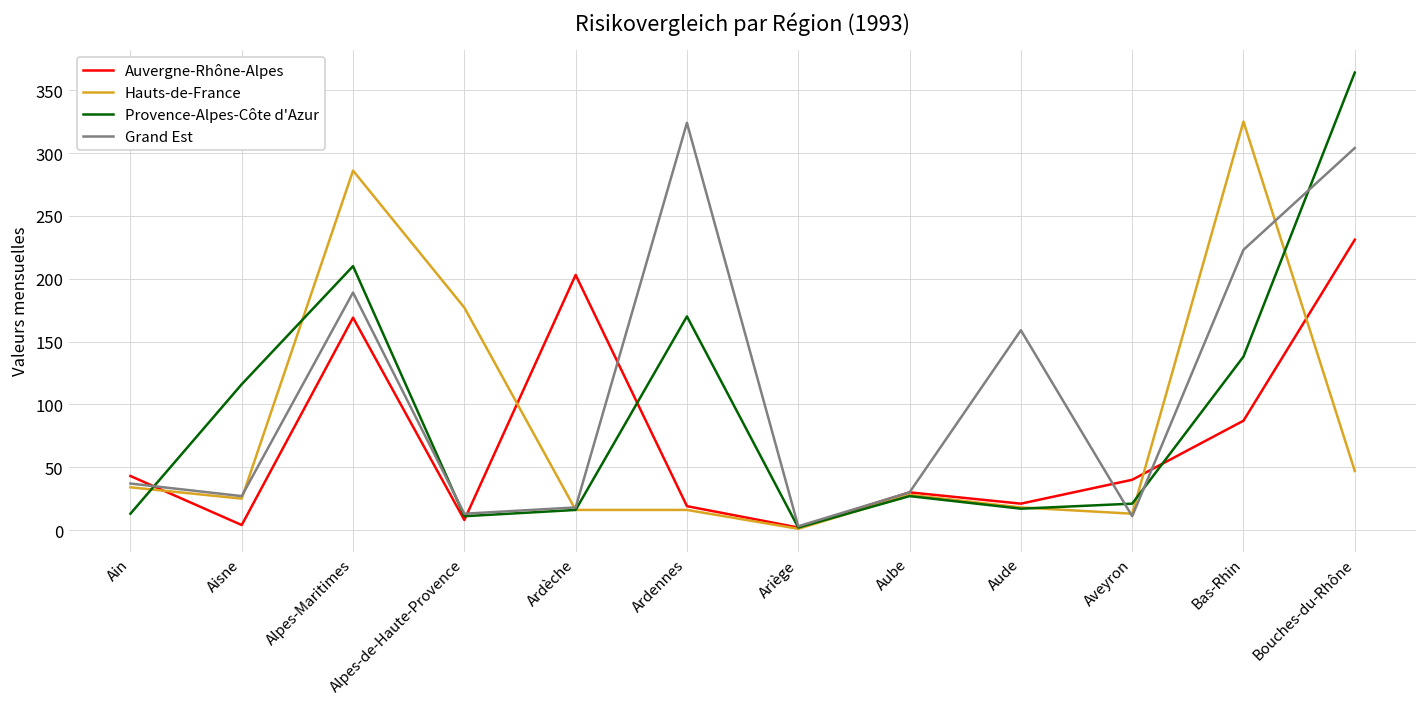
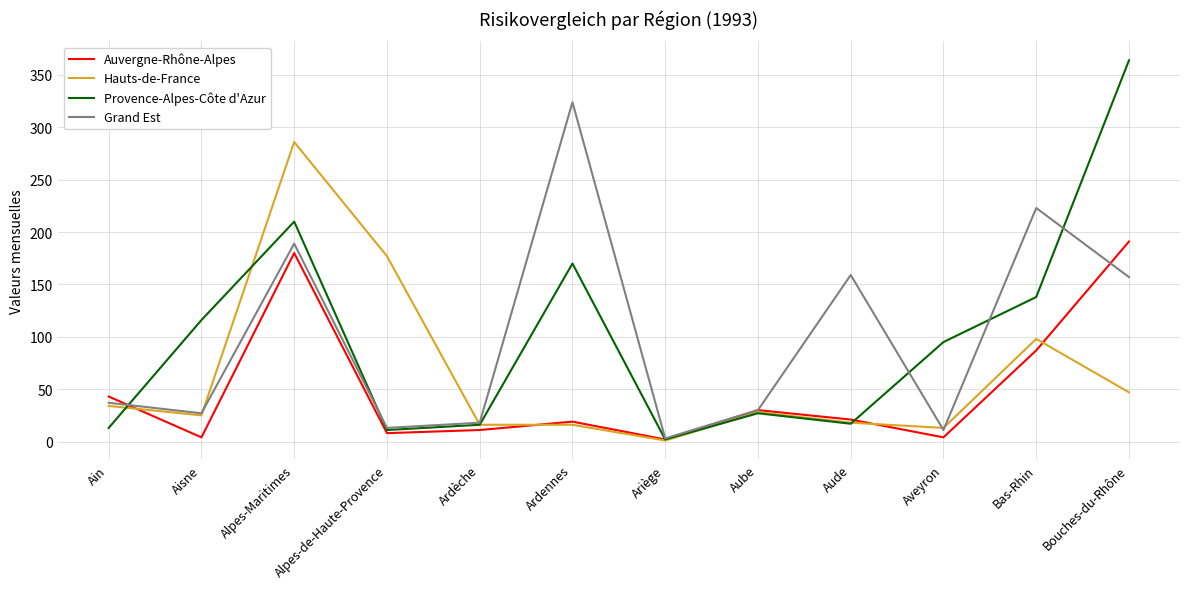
Auvergne-Rhône-Alpes, Alpes-Maritimes: 169 -> 180
Auvergne-Rhône-Alpes, Ardèche: 203 -> 11
Auvergne-Rhône-Alpes, Aveyron: 40 -> 4
Provence-Alpes-Côte d'Azur, Aveyron: 21 -> 95
Hauts-de-France, Bas-Rhin: 325 -> 98
Auvergne-Rhône-Alpes, Bouches-du-Rhône: 231 -> 191
Grand Est, Bouches-du-Rhône: 304 -> 157
